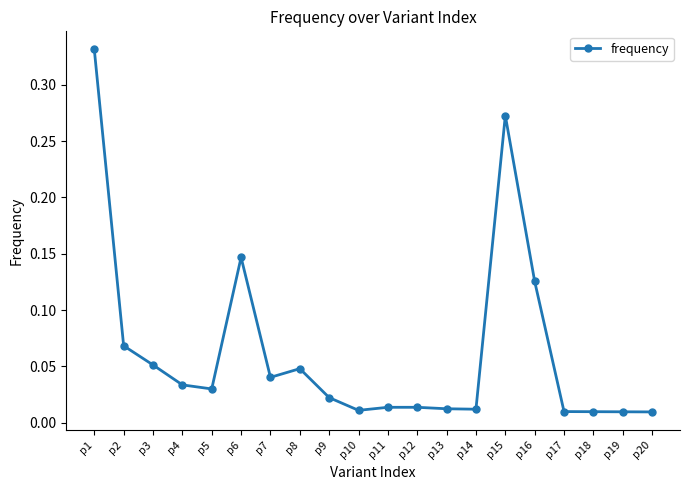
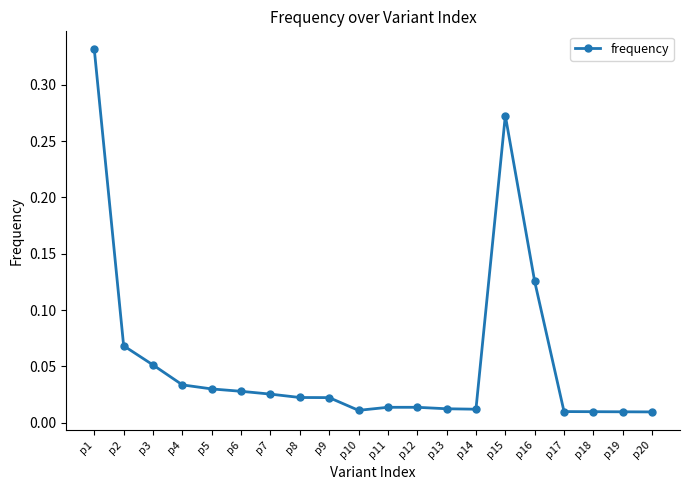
p6: 0.147 -> 0.028
p7: 0.040 -> 0.025
p8: 0.048 -> 0.022
